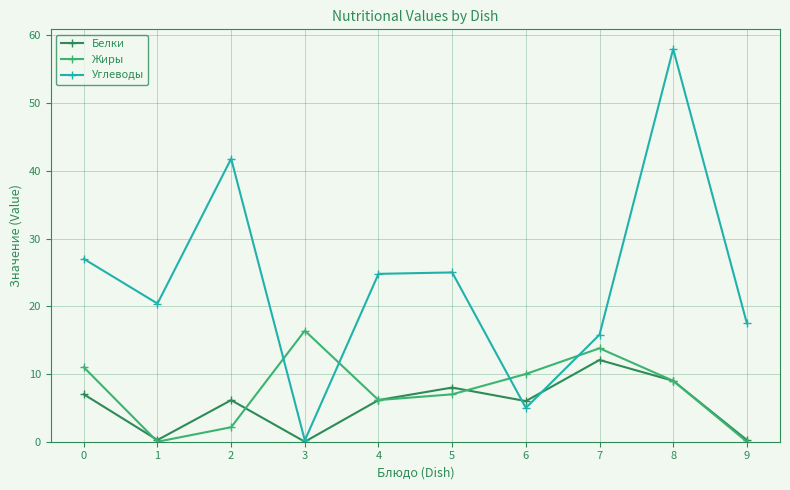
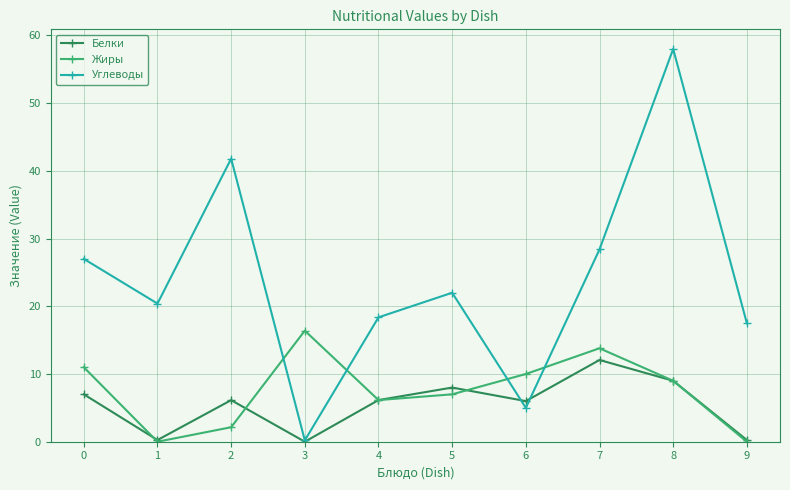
Углеводы, 4: 25 -> 18
Углеводы, 5: 25 -> 22
Углеводы, 7: 16 -> 28
